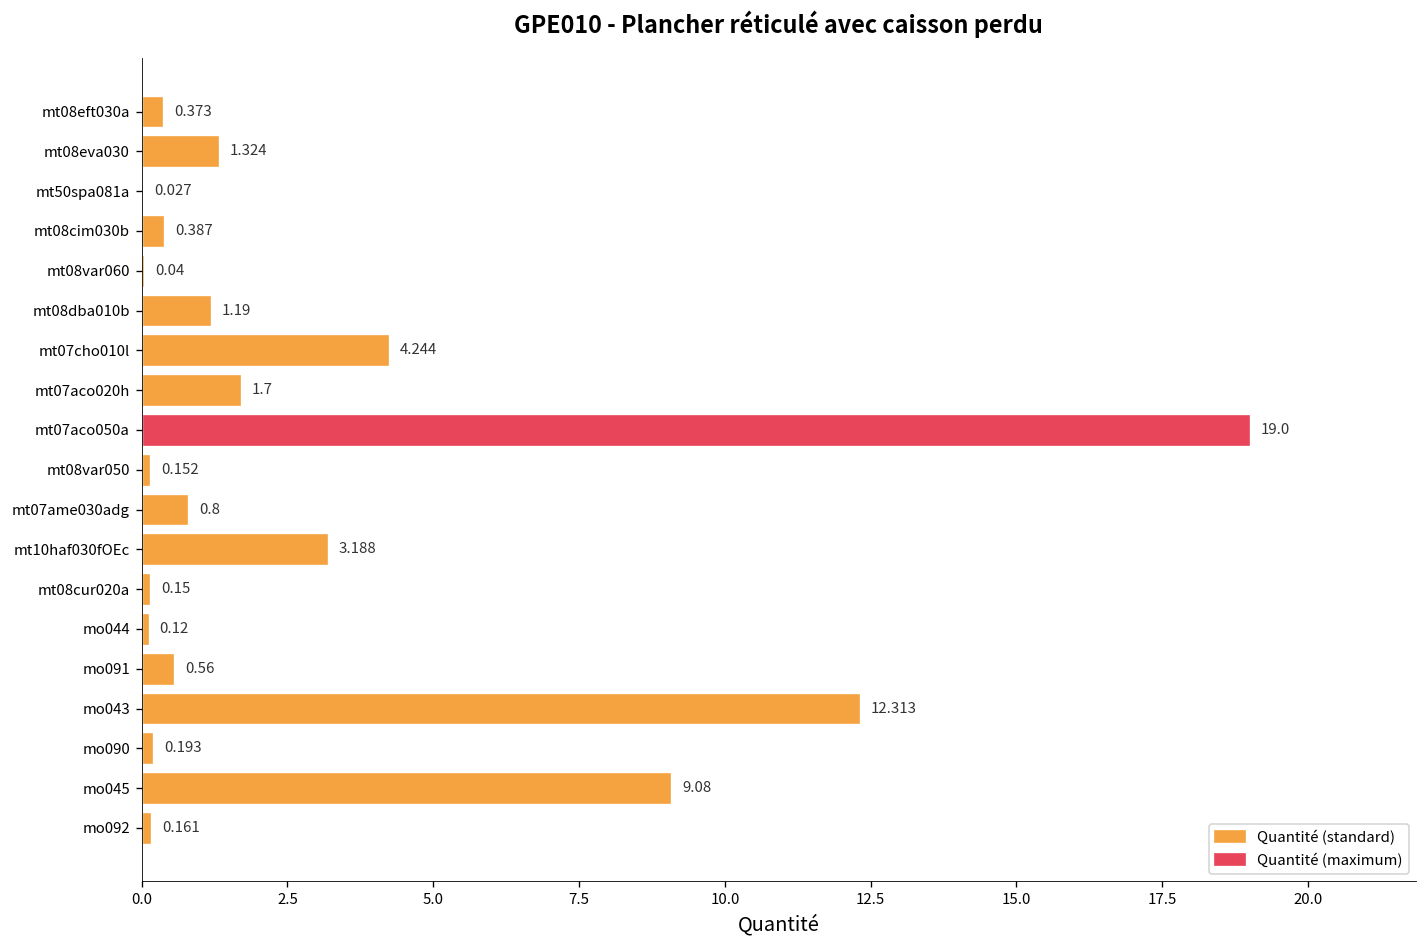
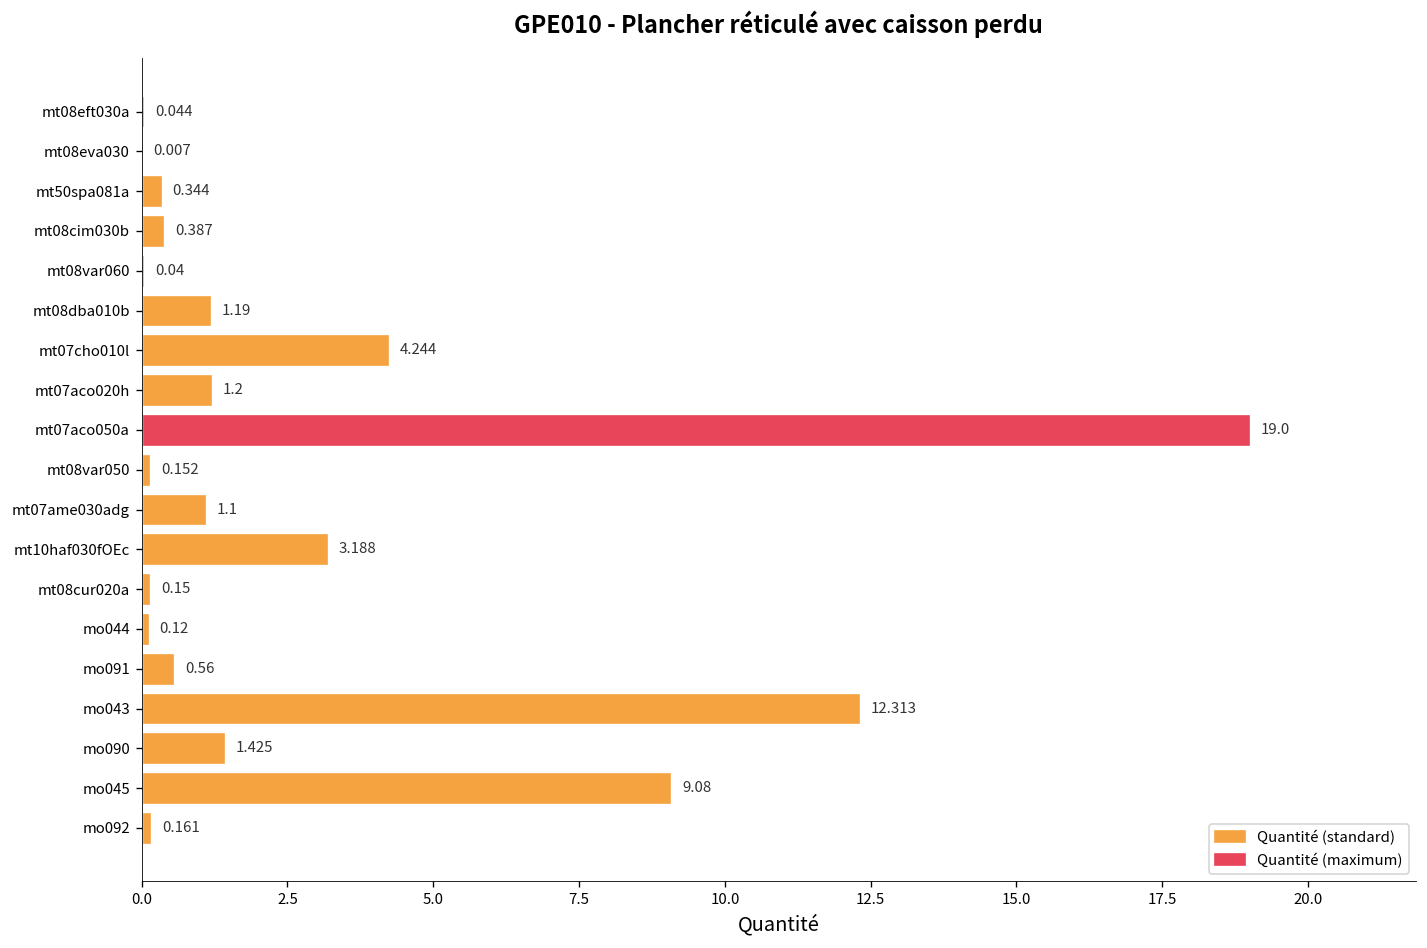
mt08eft030a: 0.373 -> 0.044
mt08eva030: 1.324 -> 0.007
mt50spa081a: 0.027 -> 0.344
mt07aco020h: 1.7 -> 1.2
mt07ame030adg: 0.8 -> 1.1
mo090: 0.193 -> 1.425
